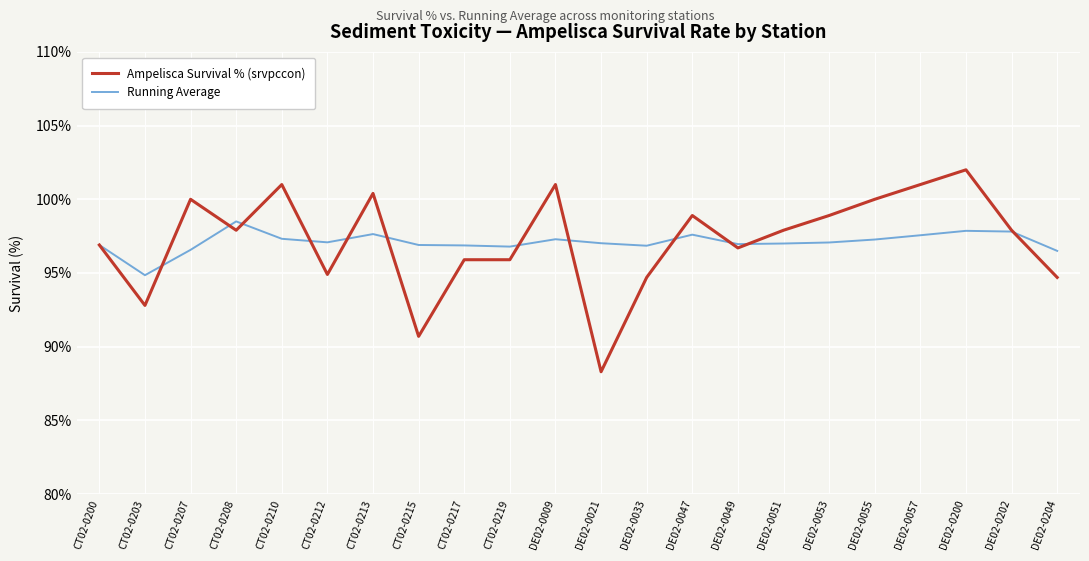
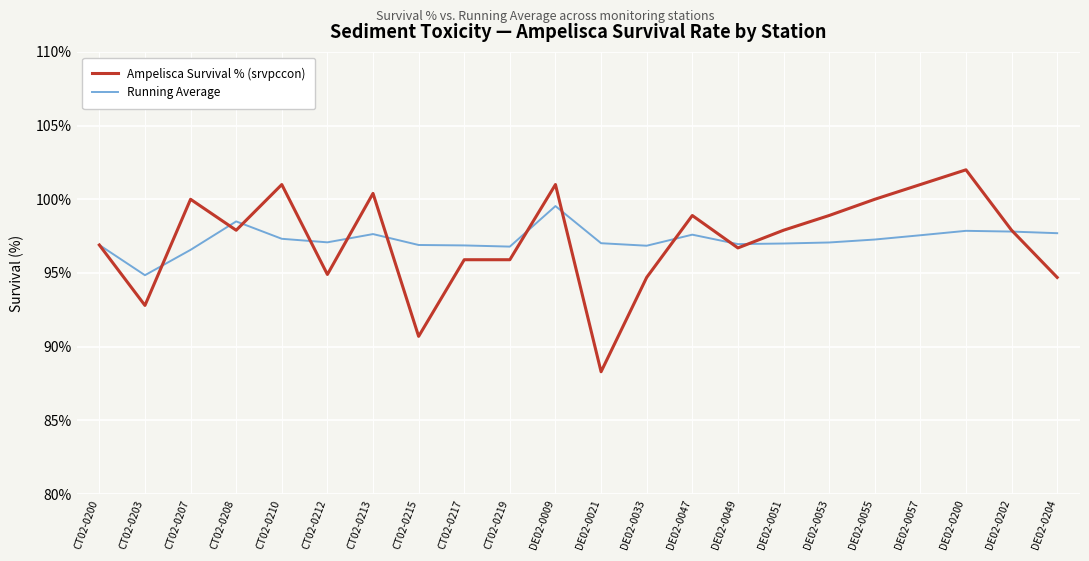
Running Average, DE02-0009: 97.3% -> 99.5%
Running Average, DE02-0204: 96.5% -> 97.7%
